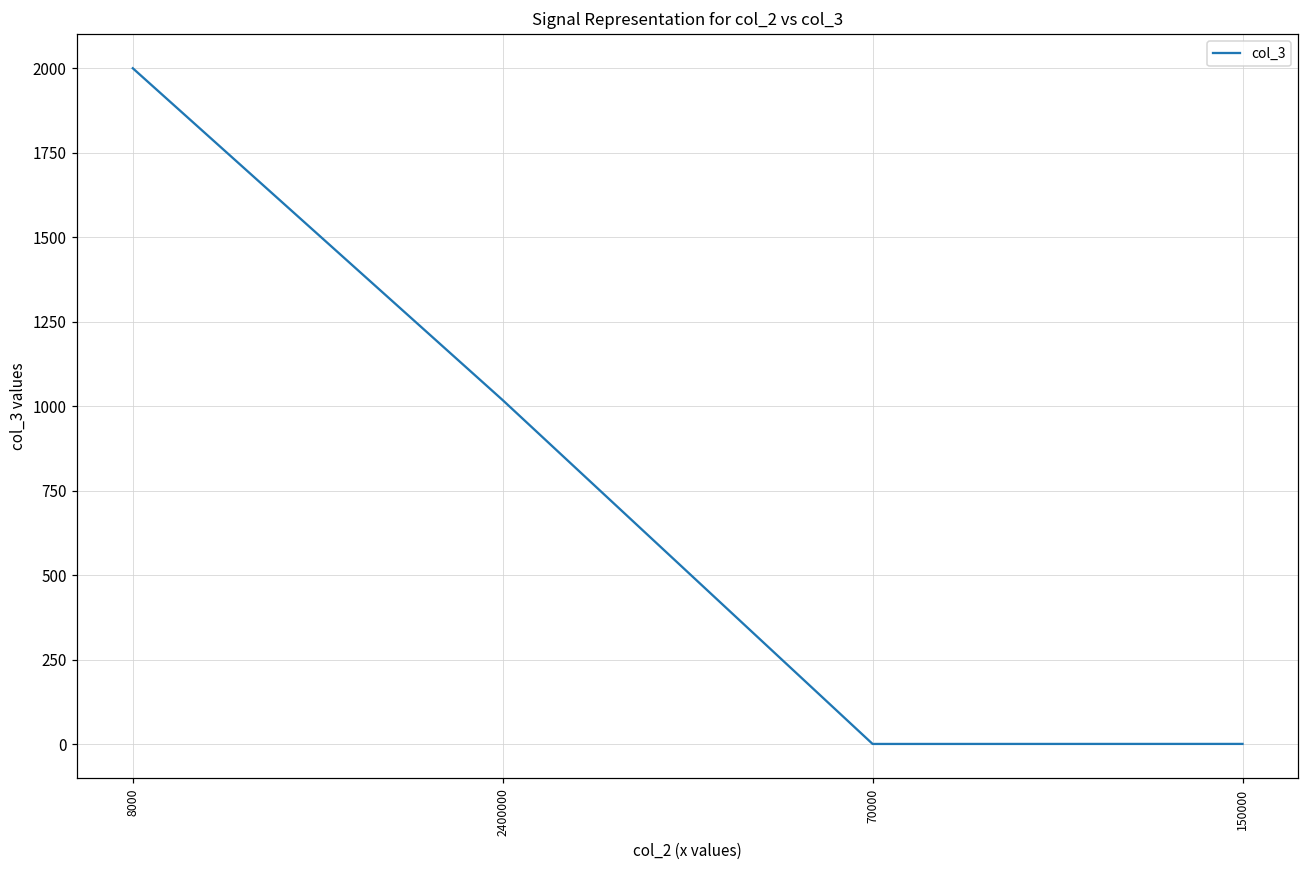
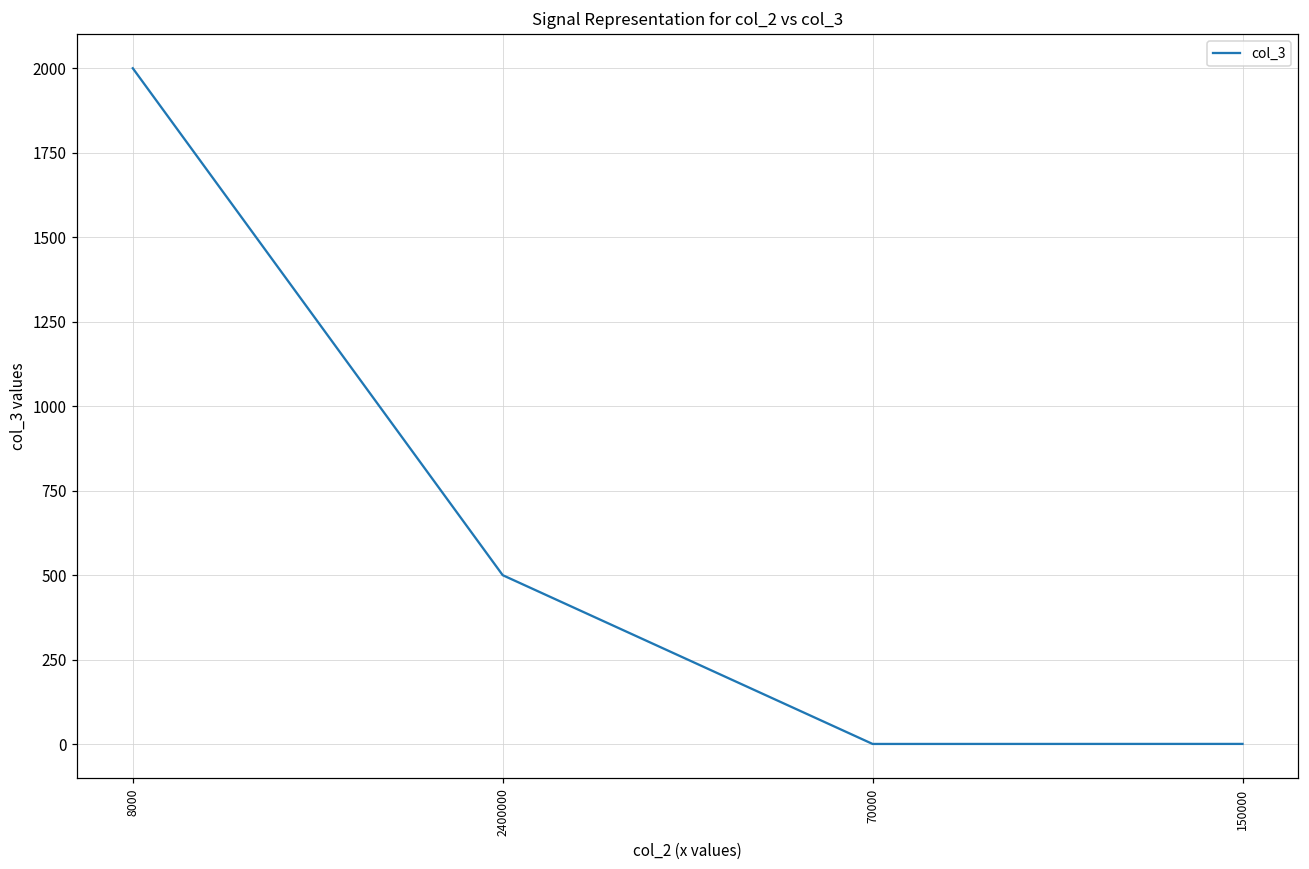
2400000: 1020 -> 500
